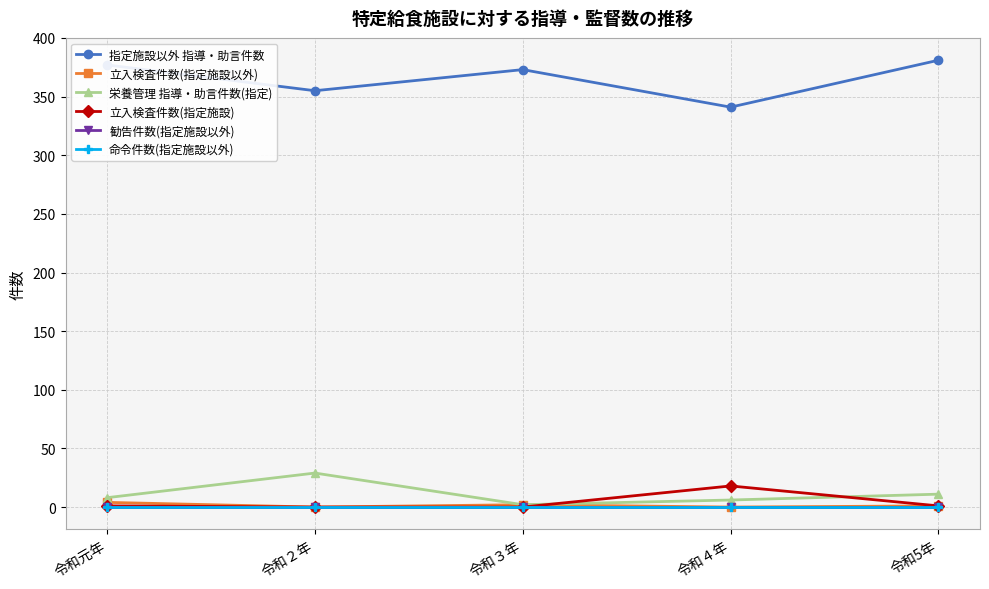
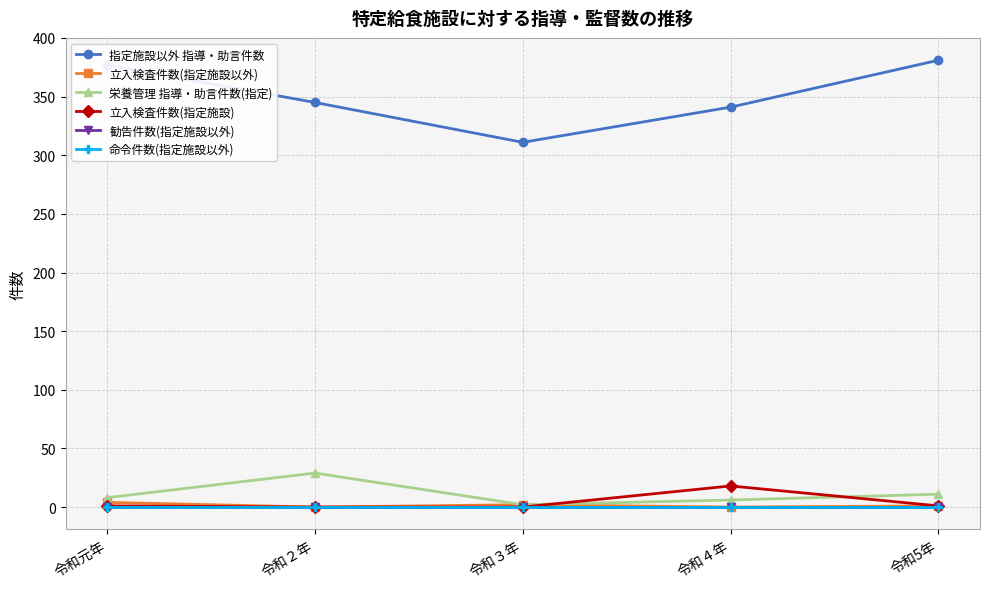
指定施設以外 指導・助言件数, 令和２年: 355 -> 345
指定施設以外 指導・助言件数, 令和３年: 373 -> 311
